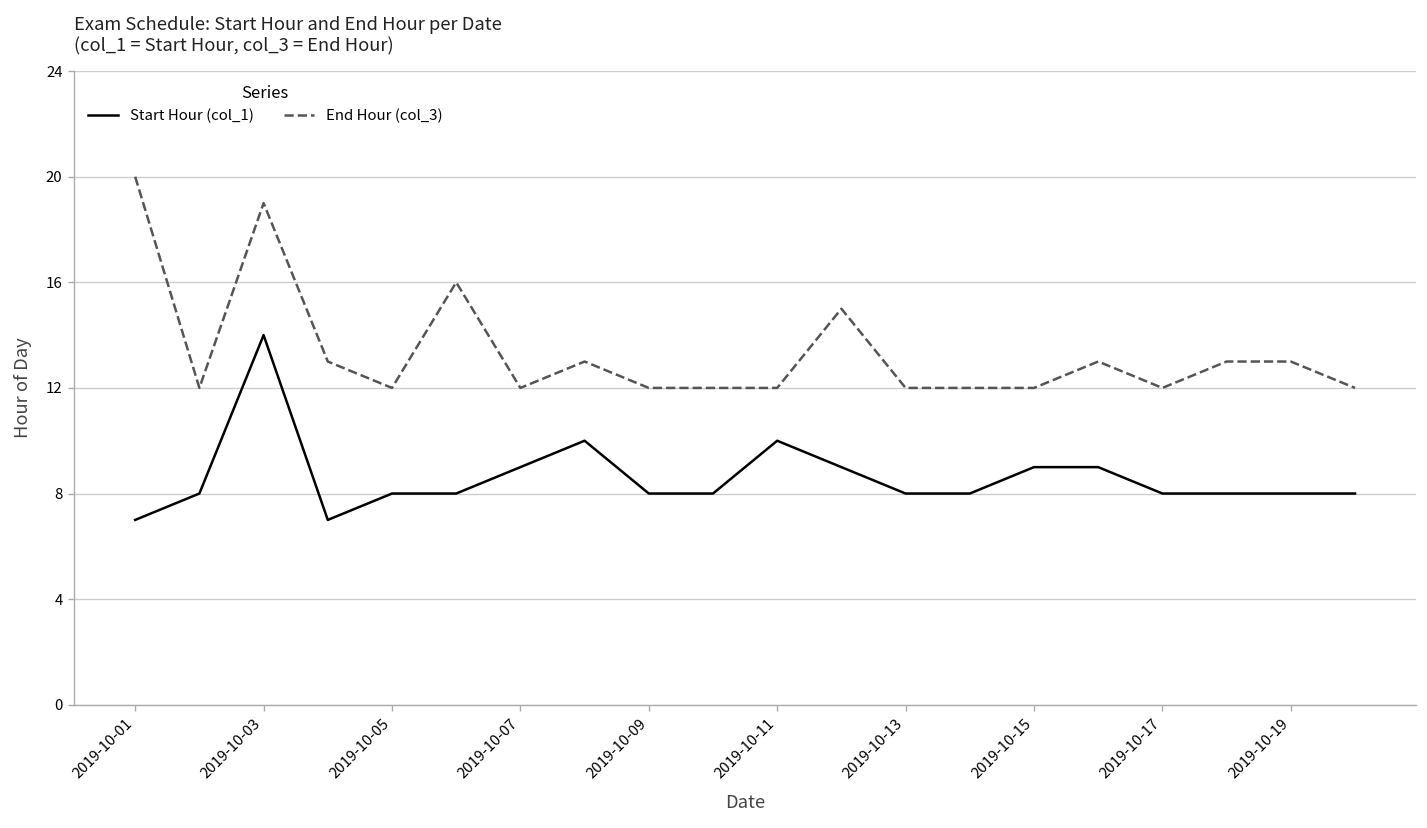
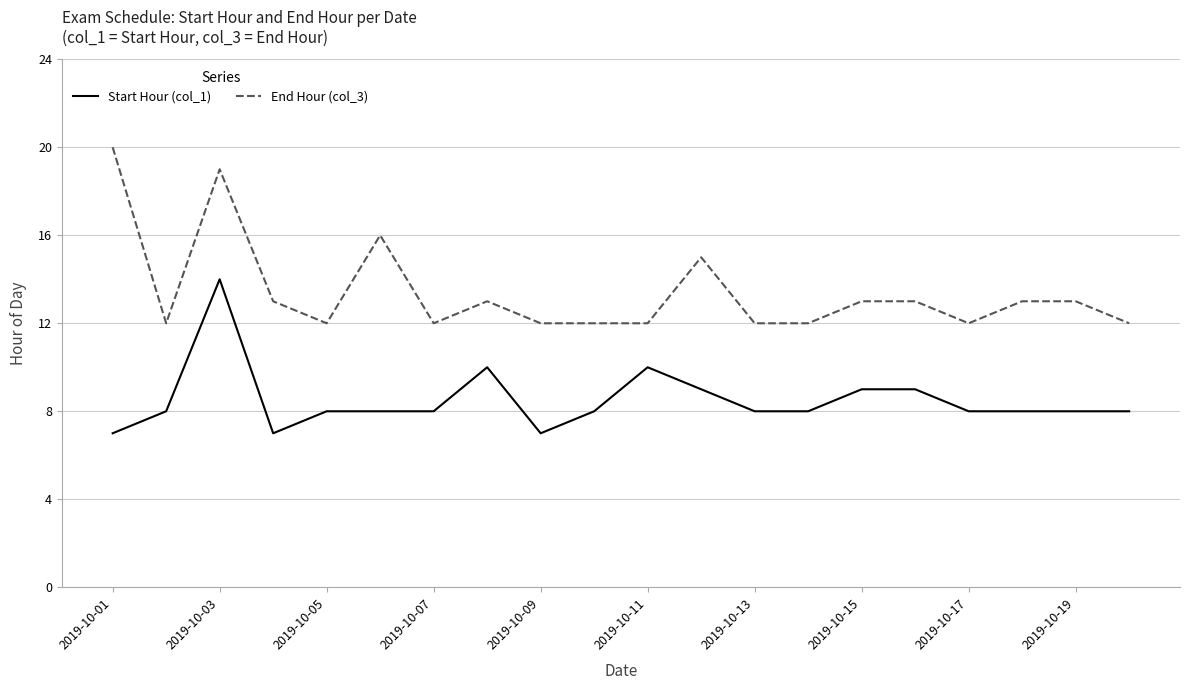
Start Hour (col_1), 2019-10-07: 9 -> 8
Start Hour (col_1), 2019-10-09: 8 -> 7
End Hour (col_3), 2019-10-15: 12 -> 13
